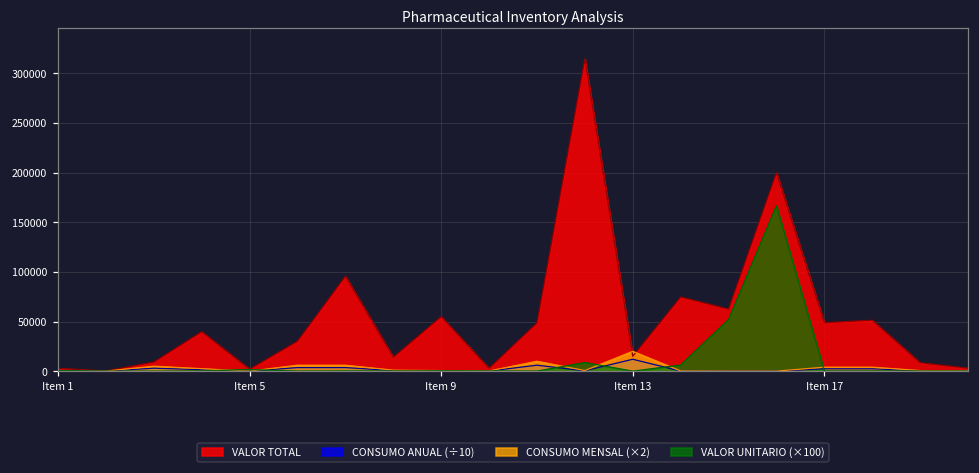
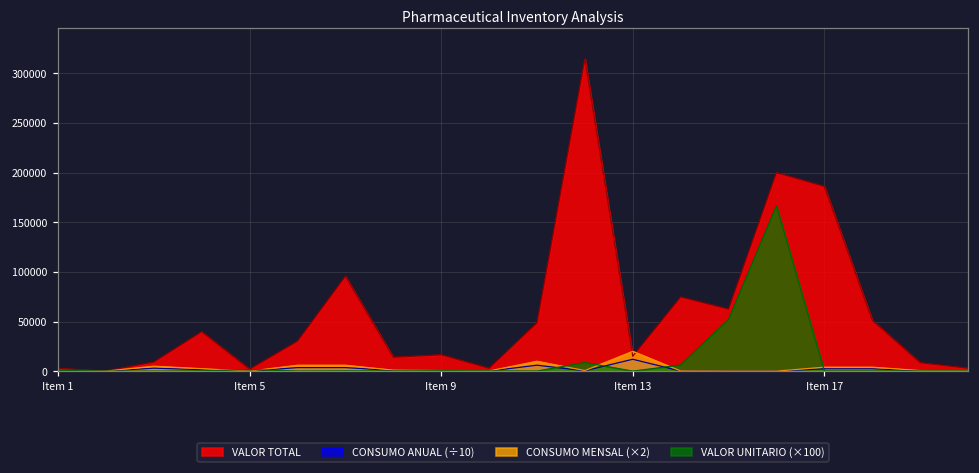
VALOR TOTAL, Item 9: 50000 -> 20000
VALOR TOTAL, Item 17: 50000 -> 190000
